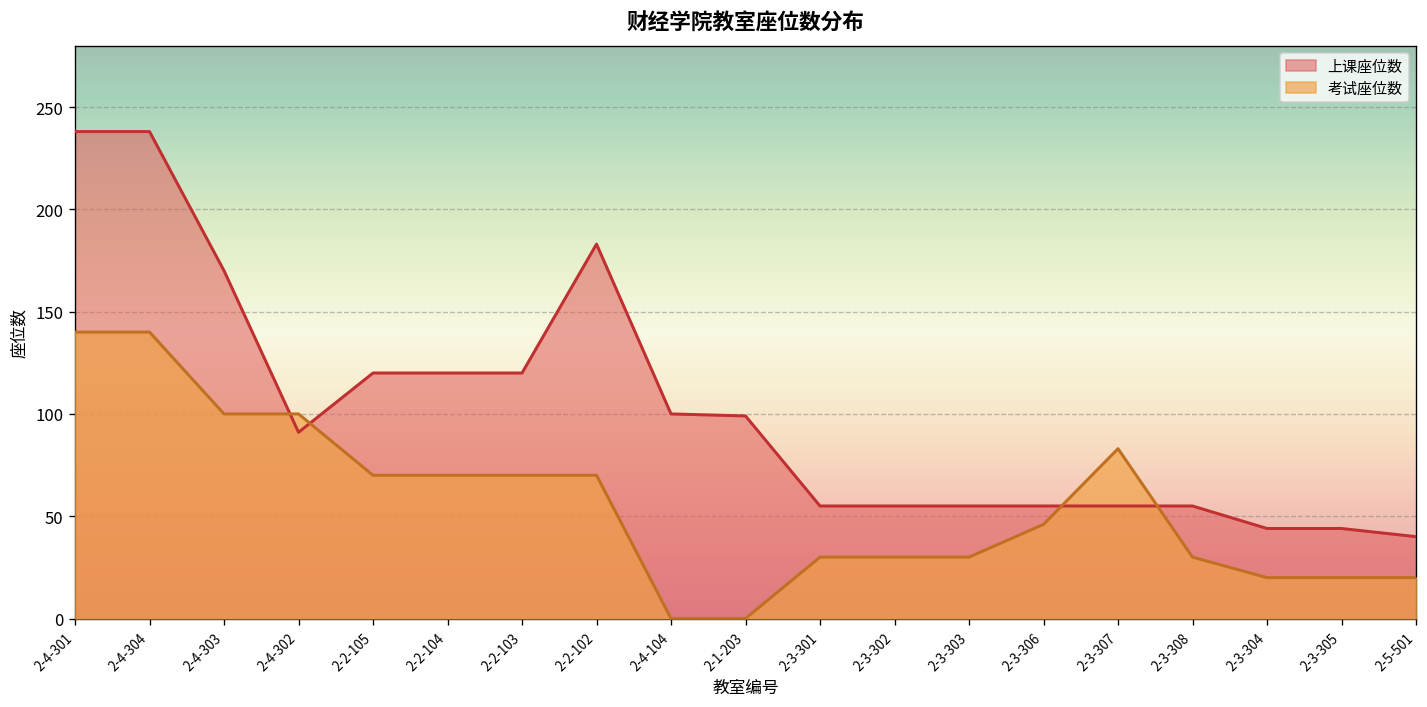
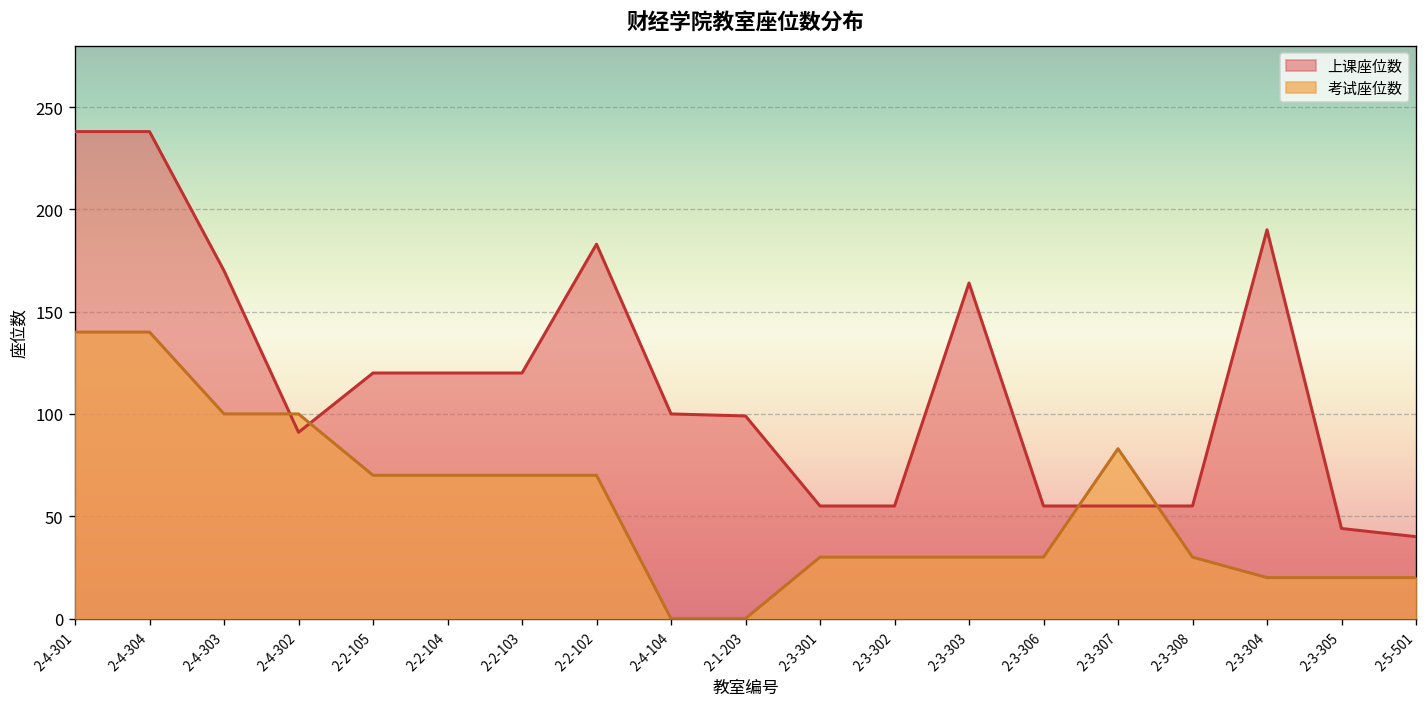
上课座位数, 2-3-303: 55 -> 164
考试座位数, 2-3-306: 46 -> 30
上课座位数, 2-3-304: 44 -> 190
